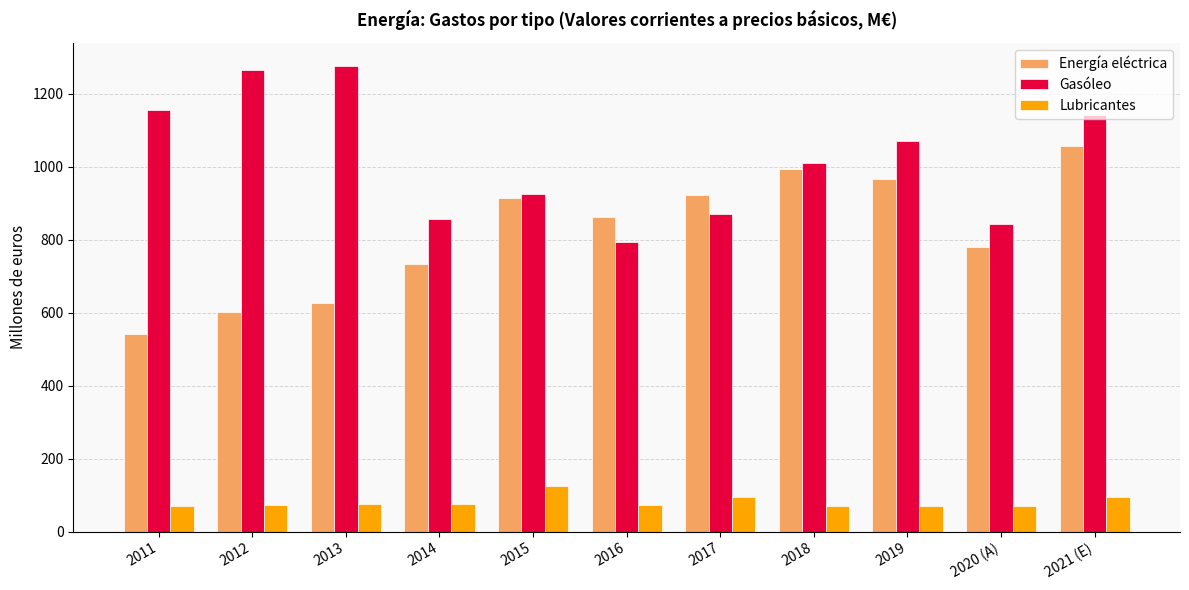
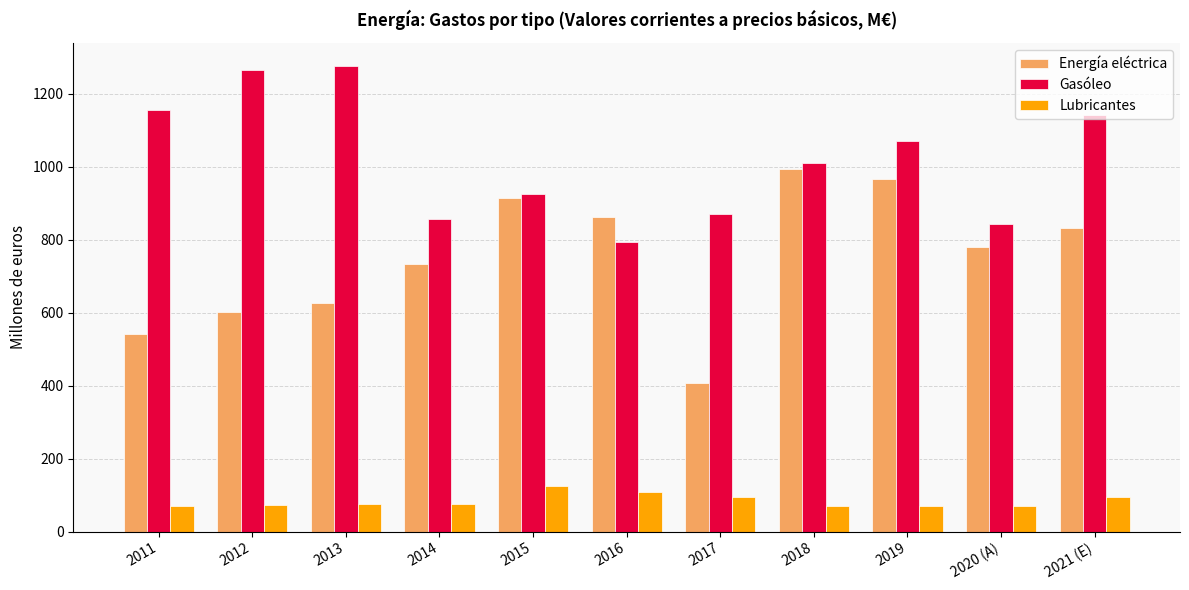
Lubricantes, 2016: 70 -> 110
Energía eléctrica, 2017: 920 -> 410
Energía eléctrica, 2021 (E): 1060 -> 830
